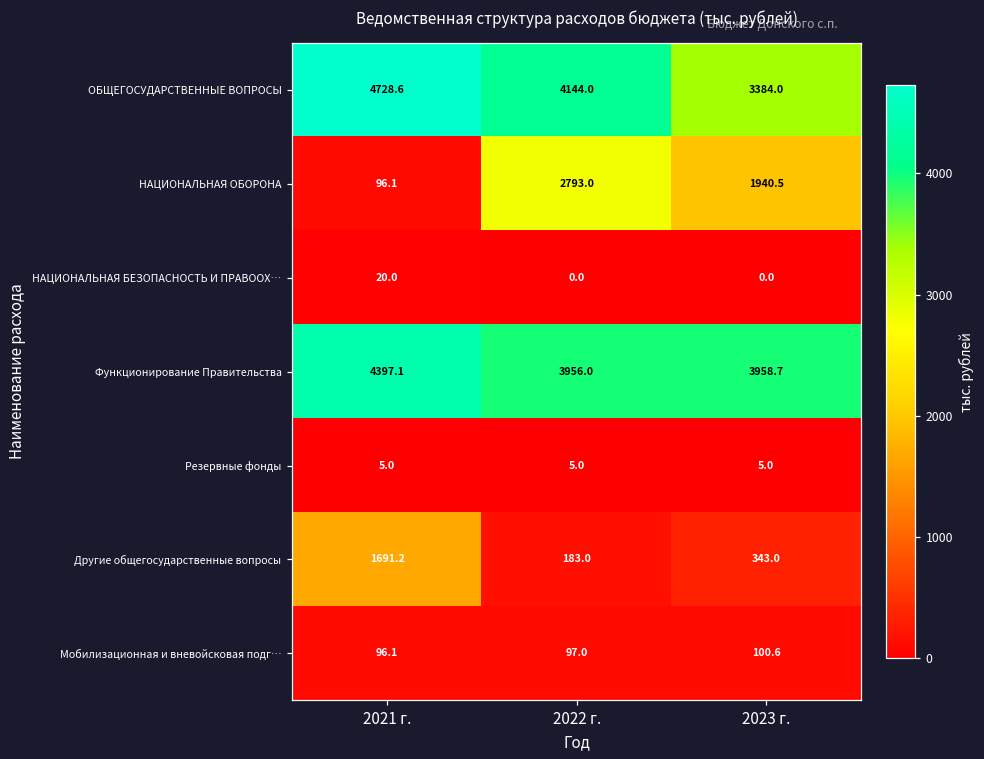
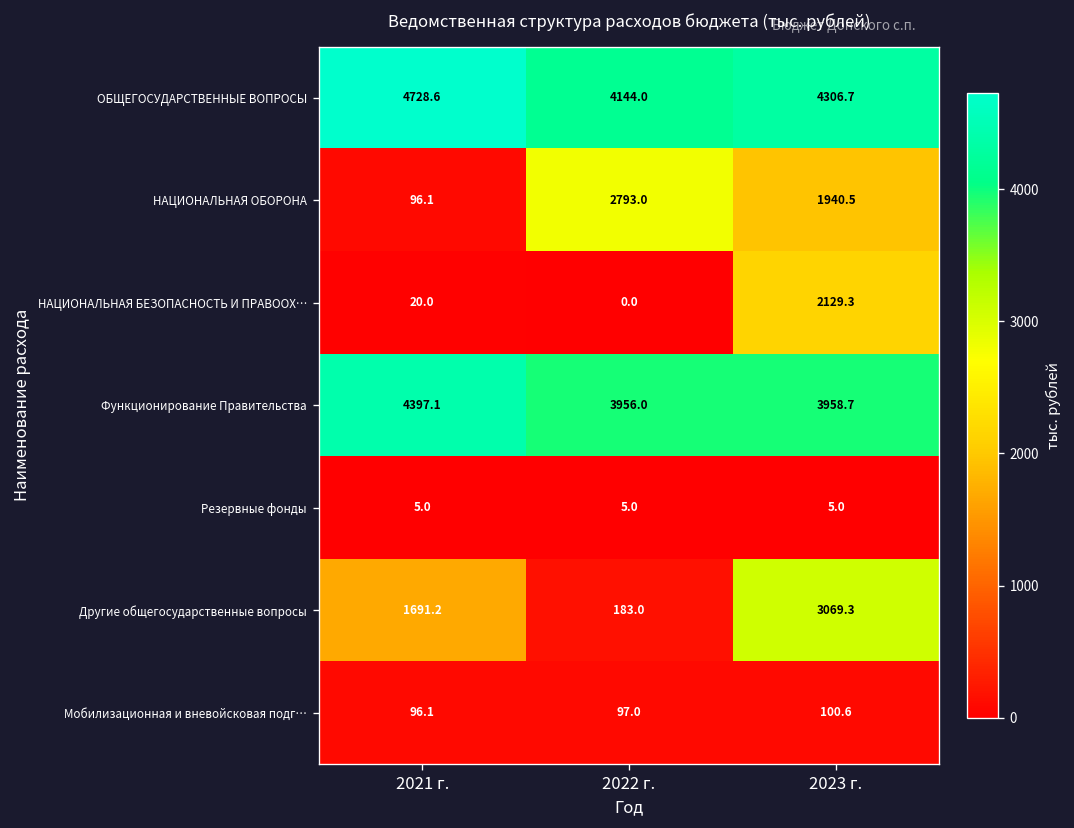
ОБЩЕГОСУДАРСТВЕННЫЕ ВОПРОСЫ, 2023 г.: 3384.0 -> 4306.7
НАЦИОНАЛЬНАЯ БЕЗОПАСНОСТЬ И ПРАВООХ…, 2023 г.: 0.0 -> 2129.3
Другие общегосударственные вопросы, 2023 г.: 343.0 -> 3069.3
